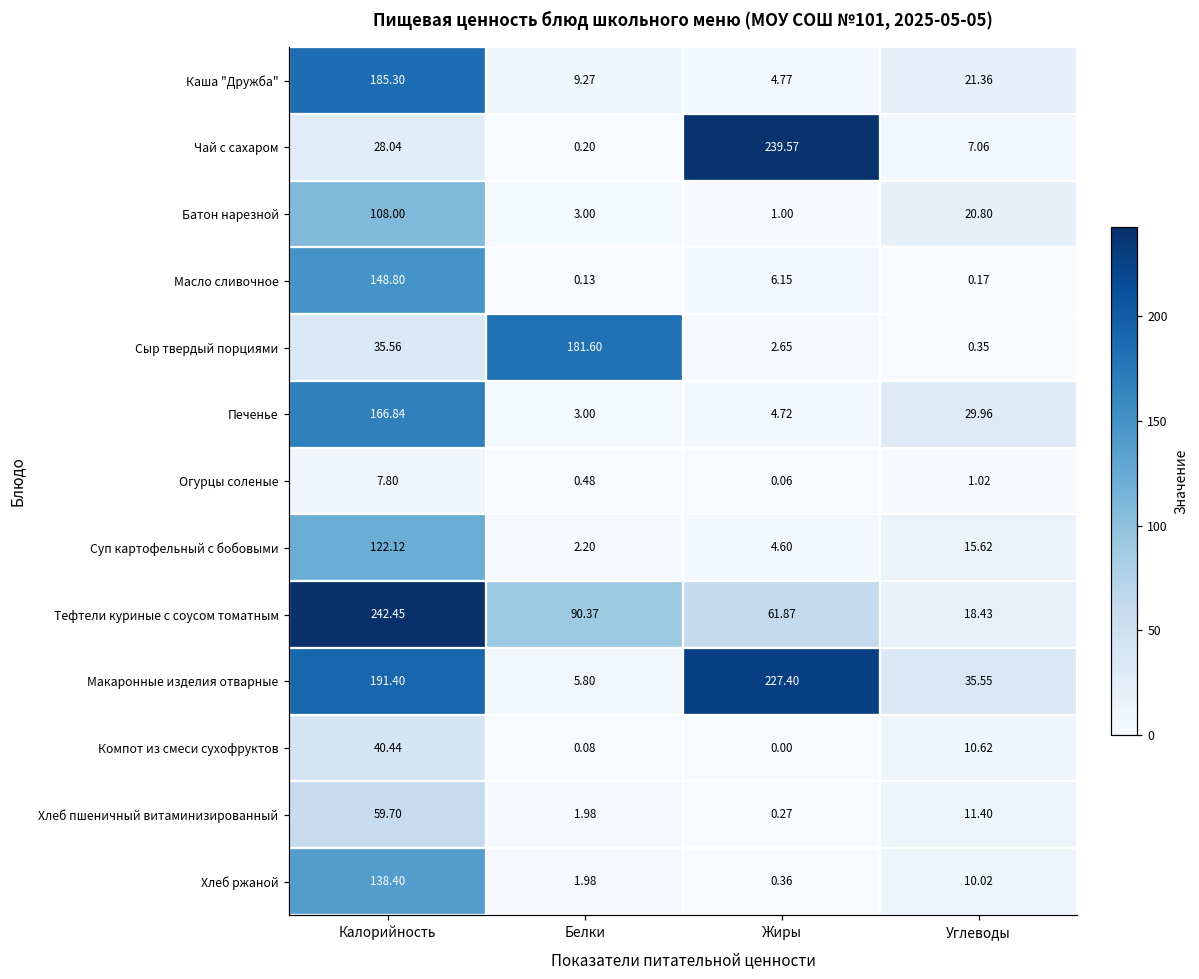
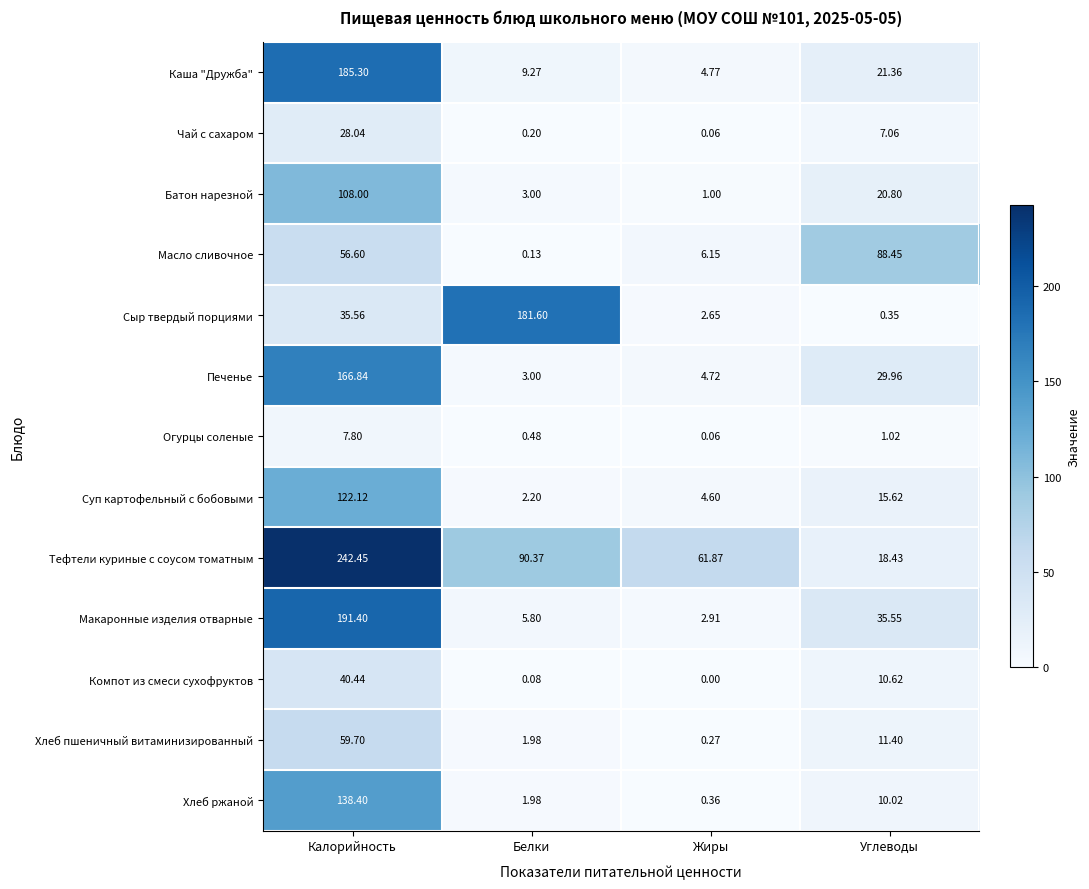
Чай с сахаром, Жиры: 239.57 -> 0.06
Масло сливочное, Калорийность: 148.80 -> 56.60
Масло сливочное, Углеводы: 0.17 -> 88.45
Макаронные изделия отварные, Жиры: 227.40 -> 2.91
